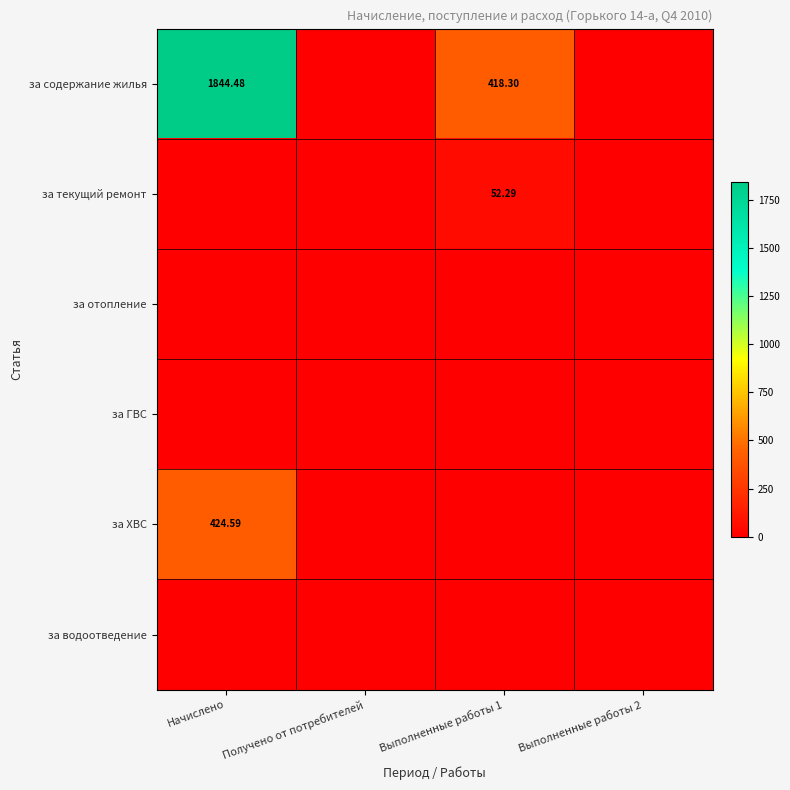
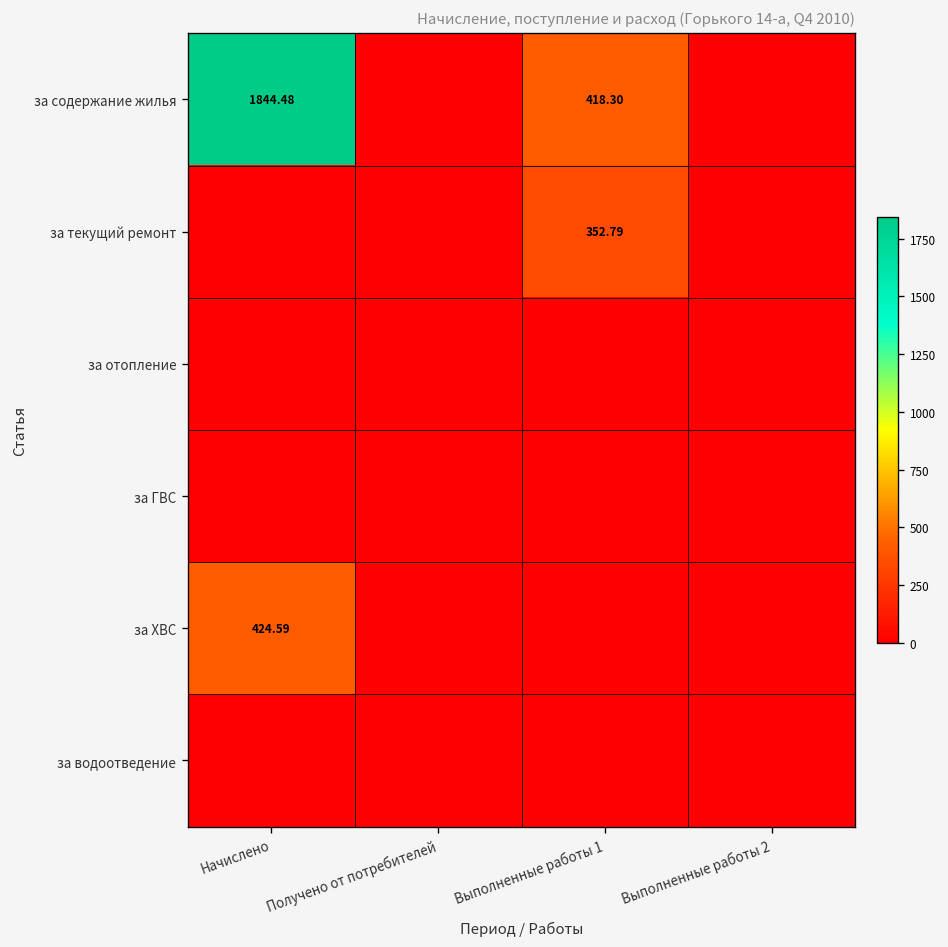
за текущий ремонт, Выполненные работы 1: 52.29 -> 352.79
